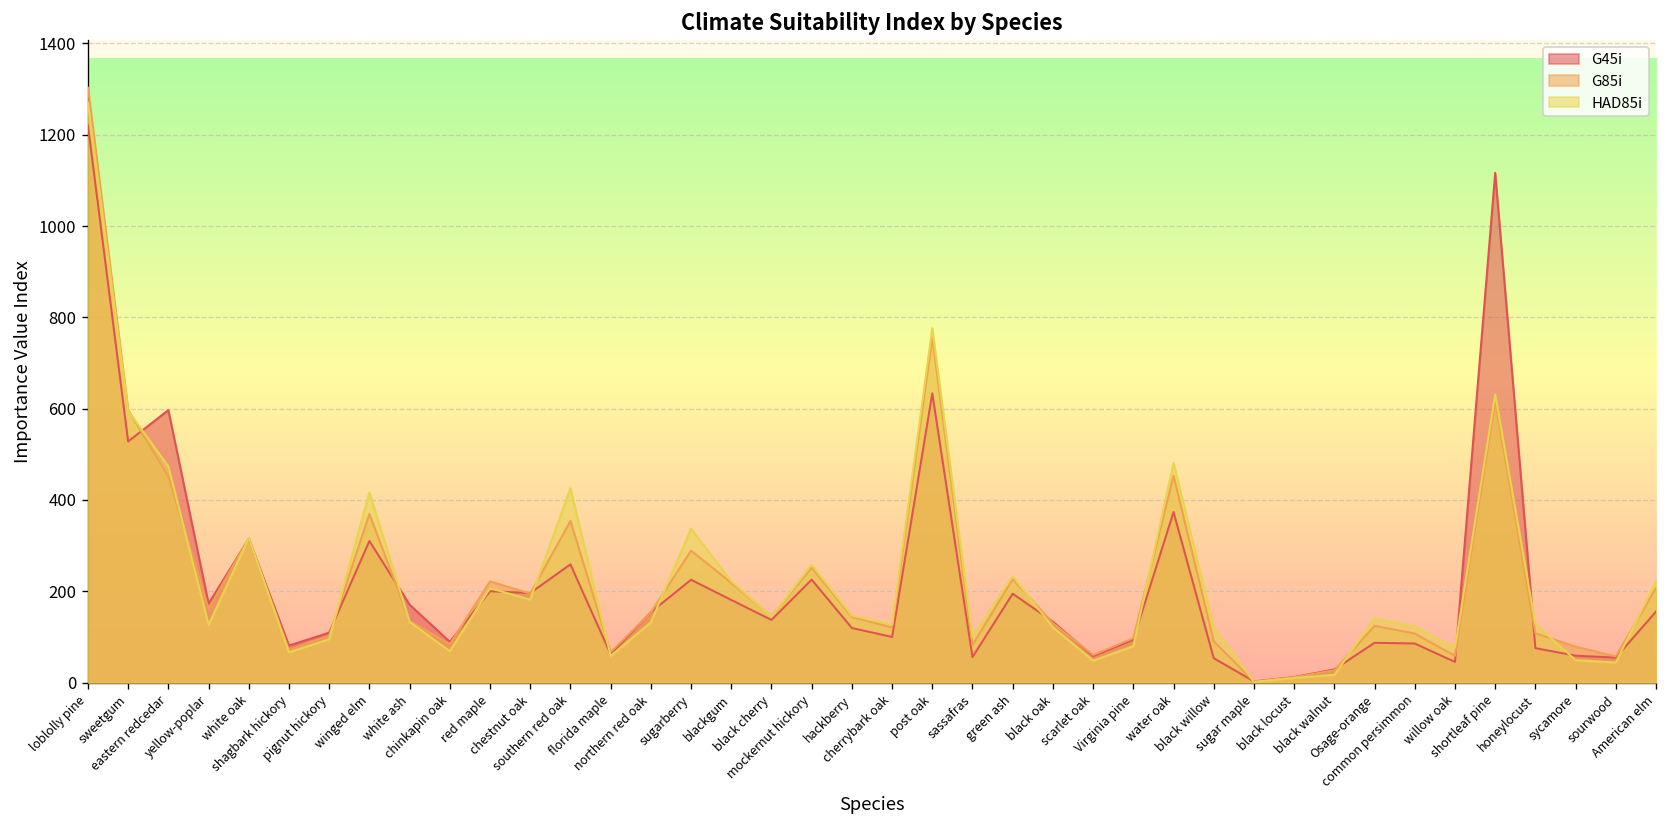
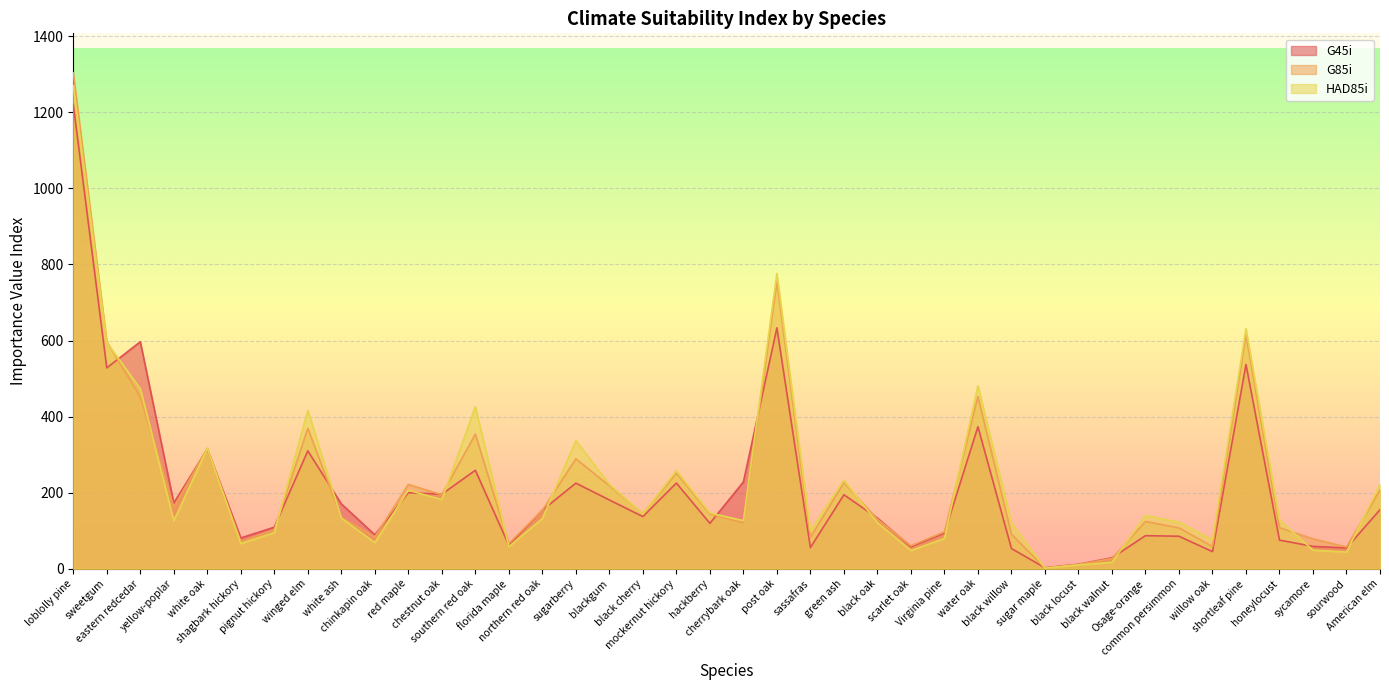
G45i, cherrybark oak: 100 -> 230
G45i, shortleaf pine: 1120 -> 540
